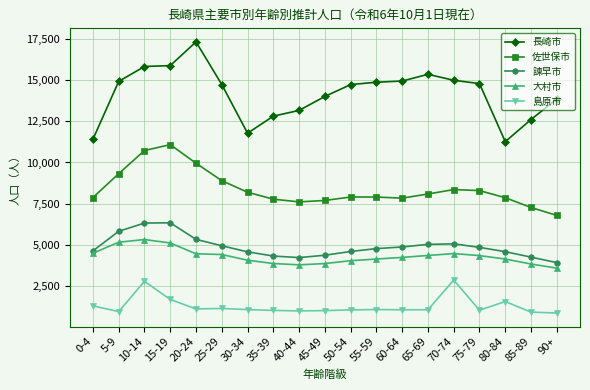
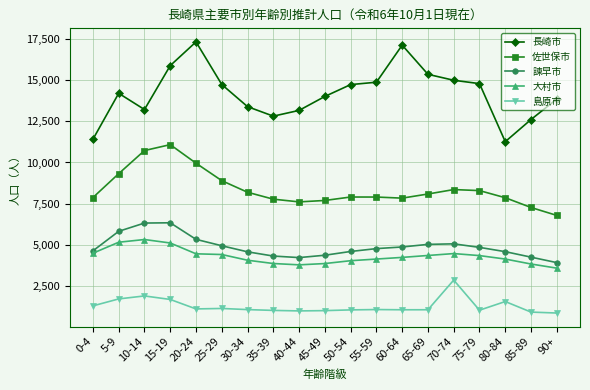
長崎市, 5-9: 14,900 -> 14,200
島原市, 5-9: 1,000 -> 1,700
長崎市, 10-14: 15,800 -> 13,200
島原市, 10-14: 2,800 -> 1,900
長崎市, 30-34: 11,800 -> 13,400
長崎市, 60-64: 14,900 -> 17,100
